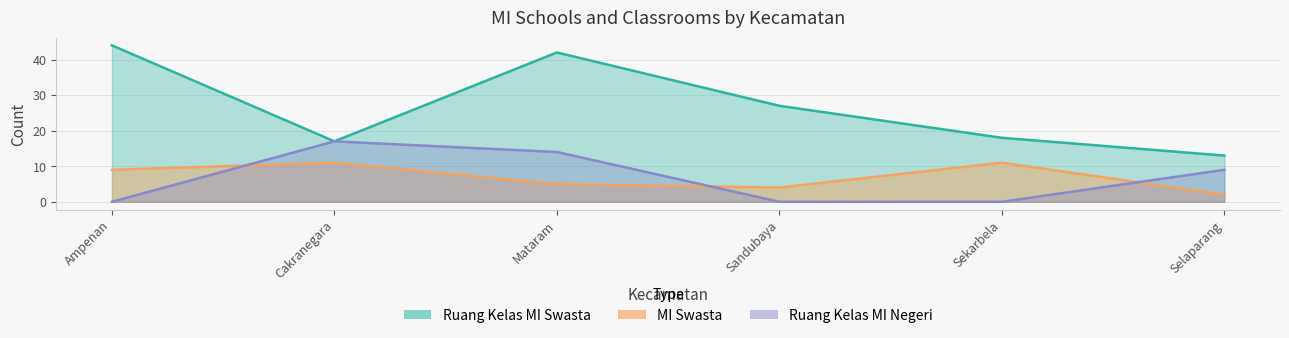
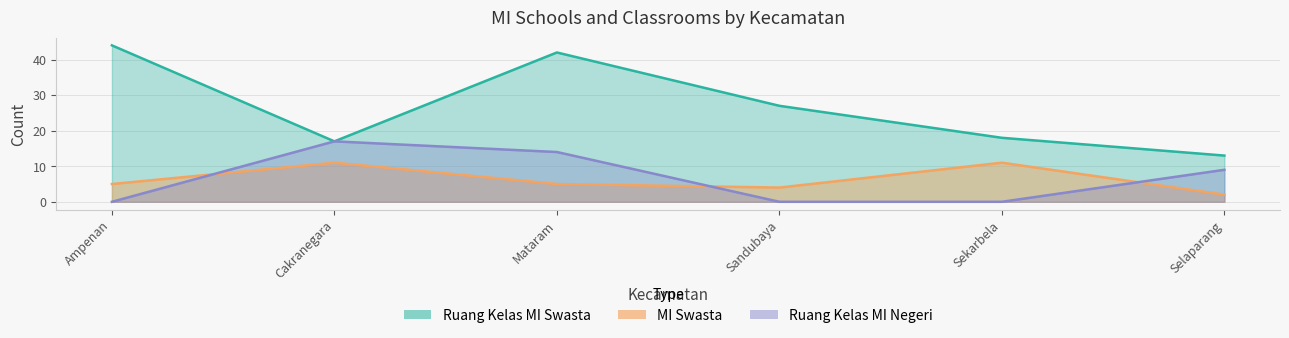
MI Swasta, Ampenan: 9 -> 5
